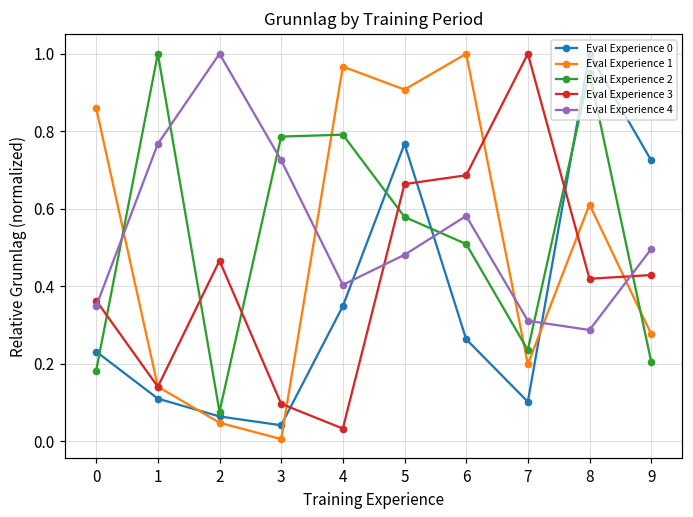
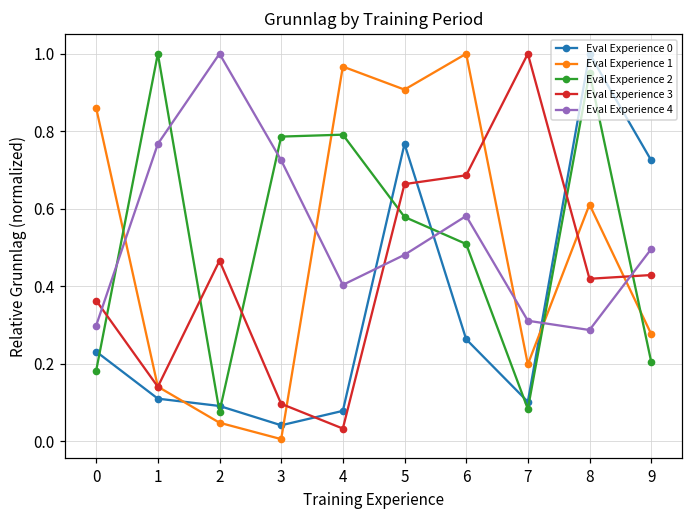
Eval Experience 4, 0: 0.35 -> 0.30
Eval Experience 0, 2: 0.06 -> 0.09
Eval Experience 0, 4: 0.35 -> 0.08
Eval Experience 2, 7: 0.24 -> 0.08
